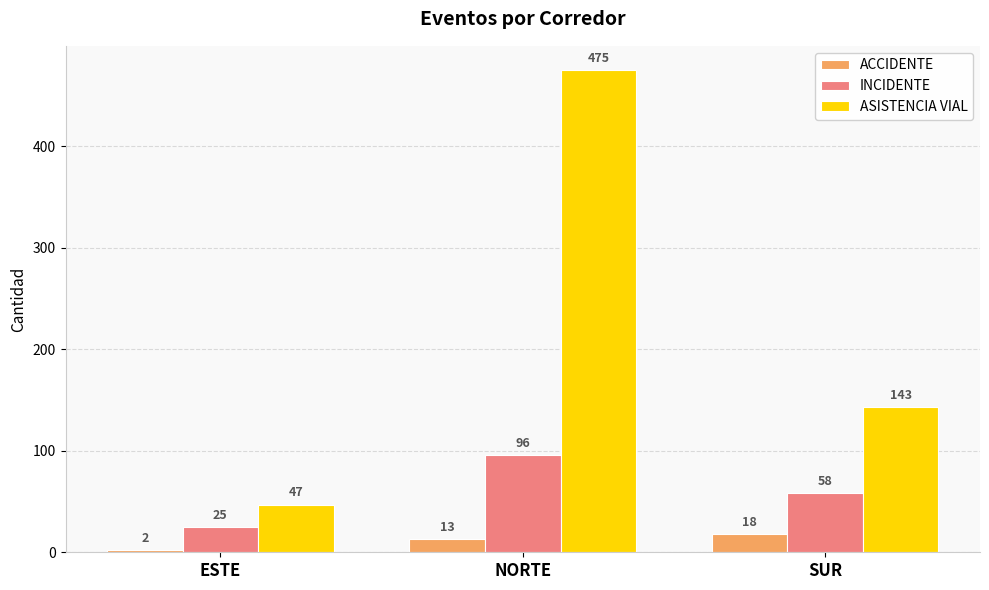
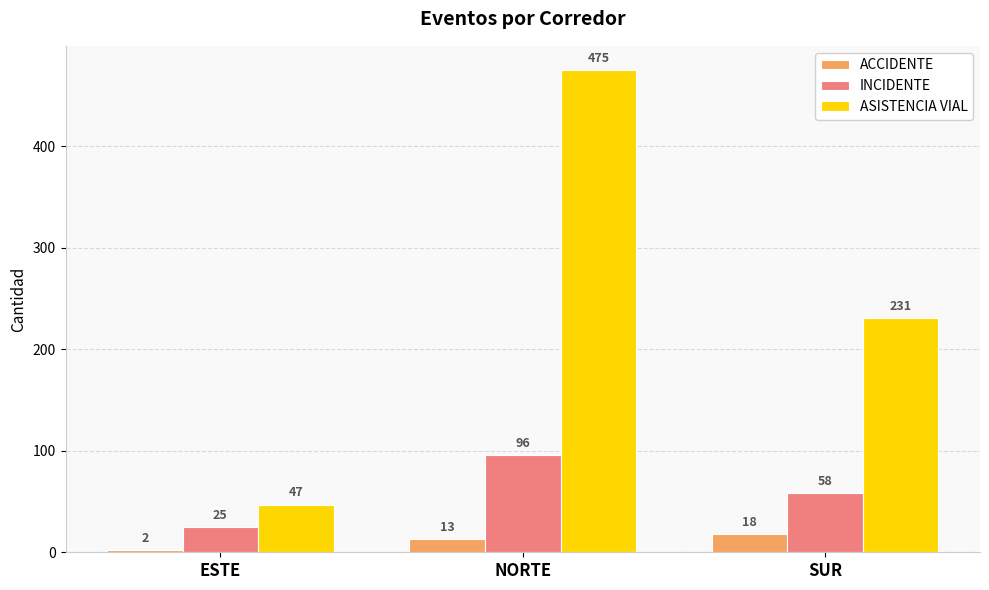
ASISTENCIA VIAL, SUR: 143 -> 231
